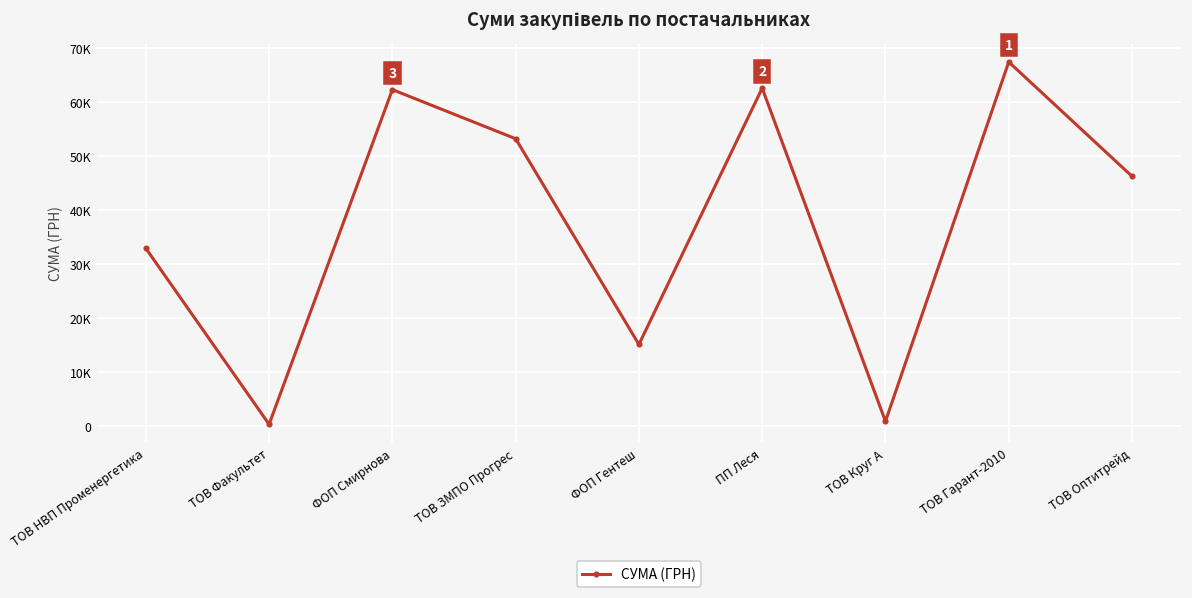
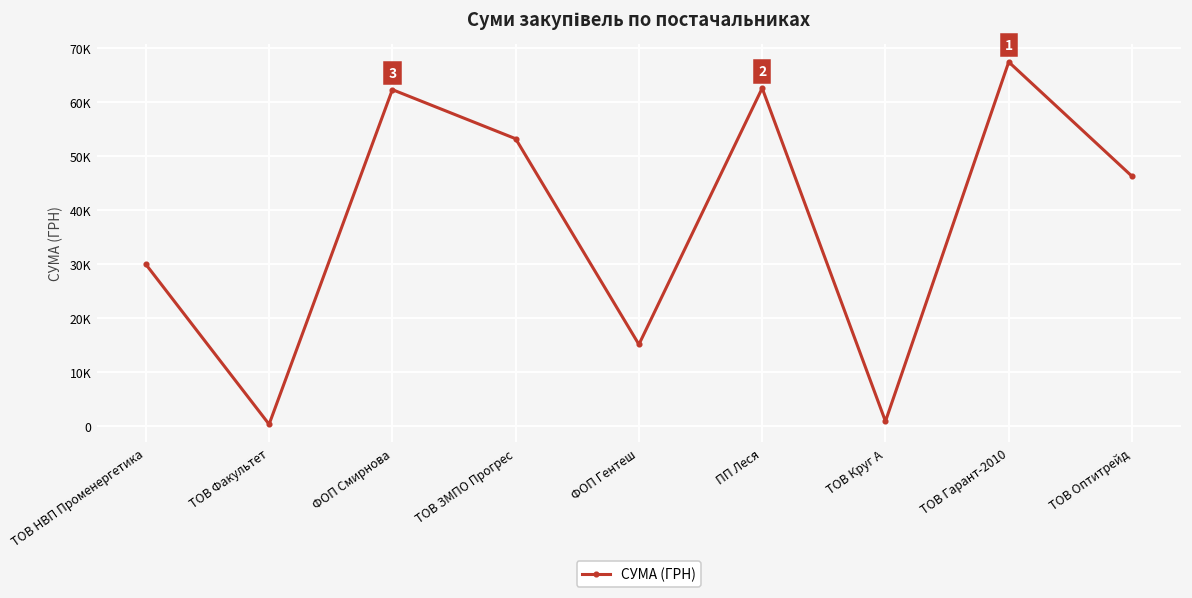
ТОВ НВП Променергетика: 33000 -> 30000
